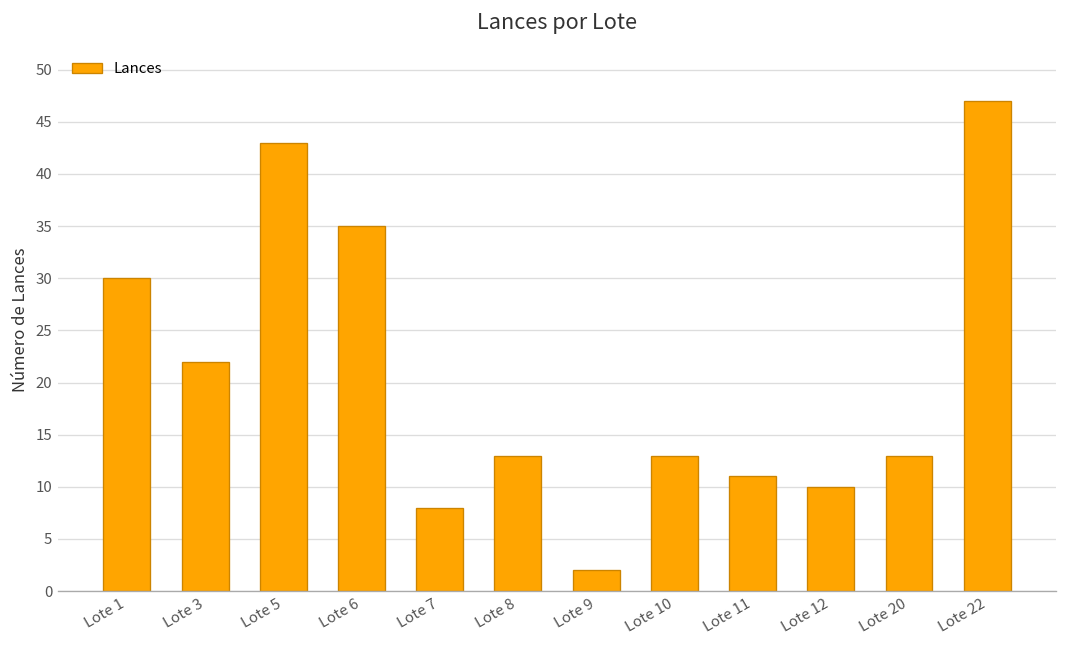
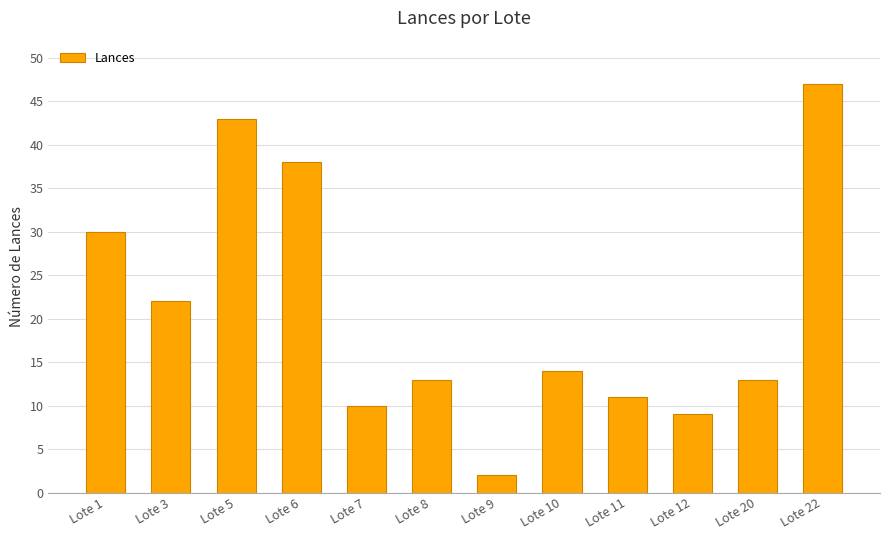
Lote 6: 35 -> 38
Lote 7: 8 -> 10
Lote 10: 13 -> 14
Lote 12: 10 -> 9
